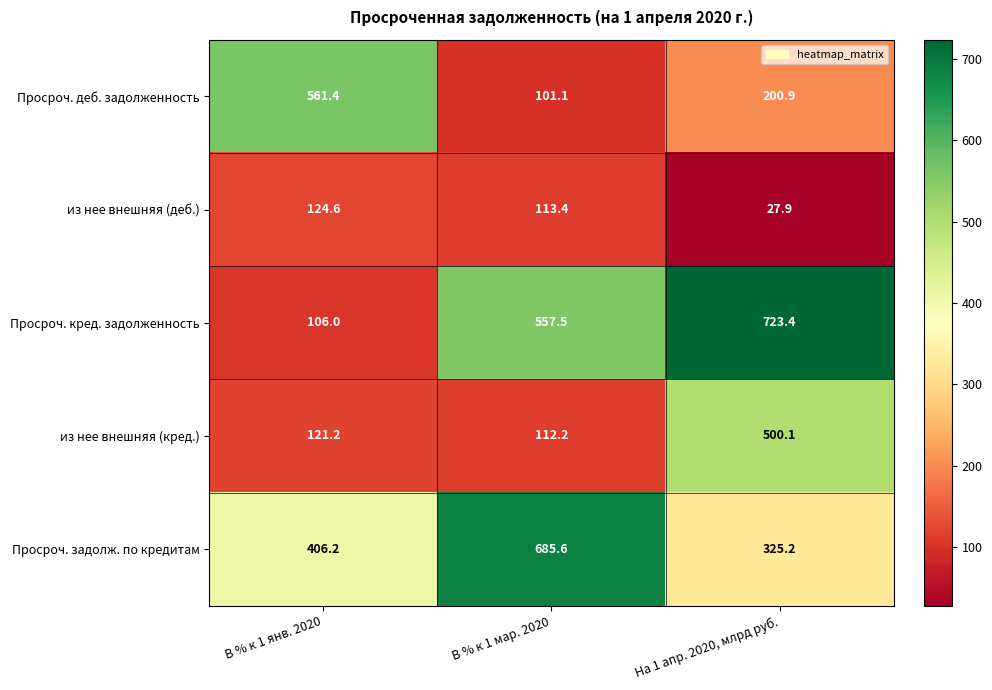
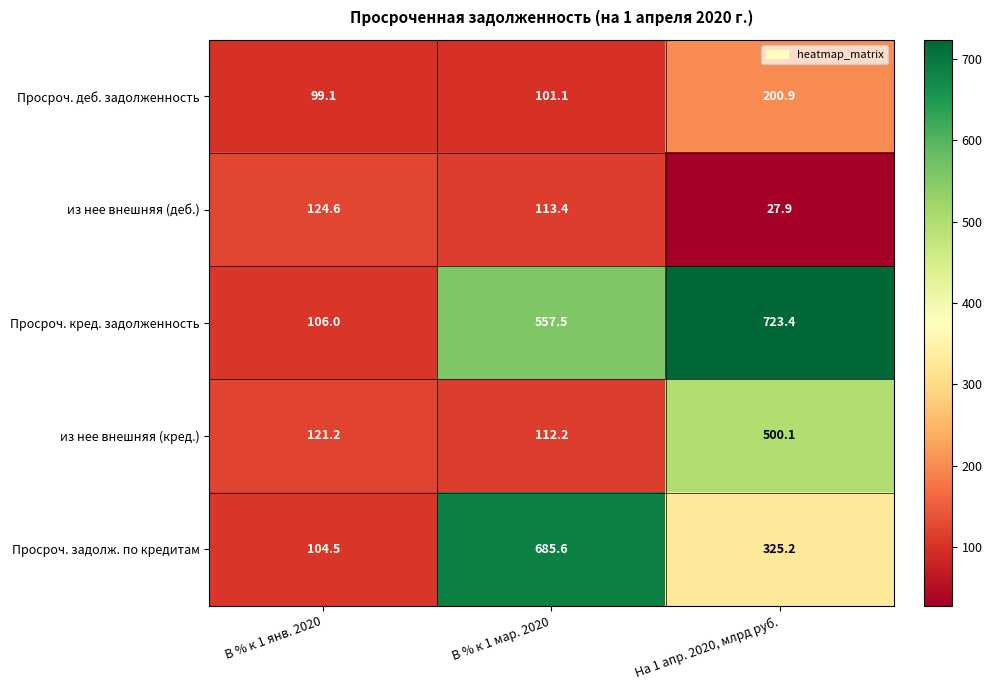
Просроч. деб. задолженность, В % к 1 янв. 2020: 561.4 -> 99.1
Просроч. задолж. по кредитам, В % к 1 янв. 2020: 406.2 -> 104.5
